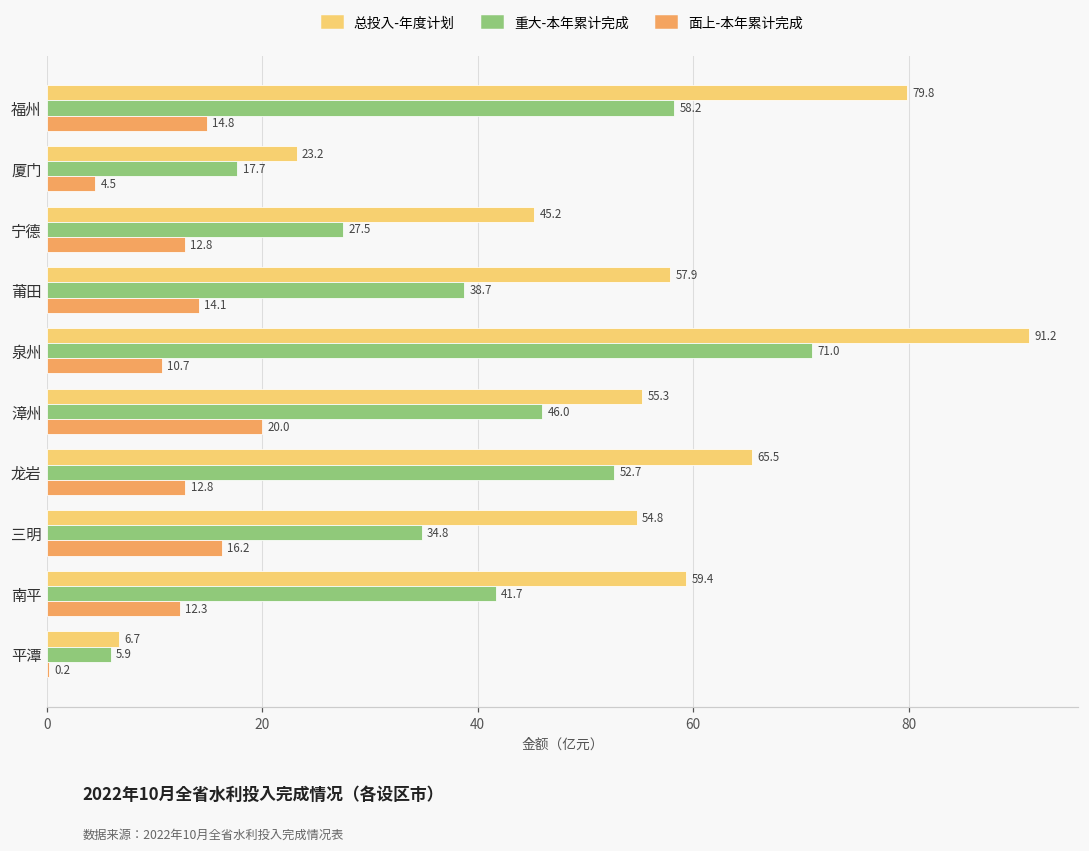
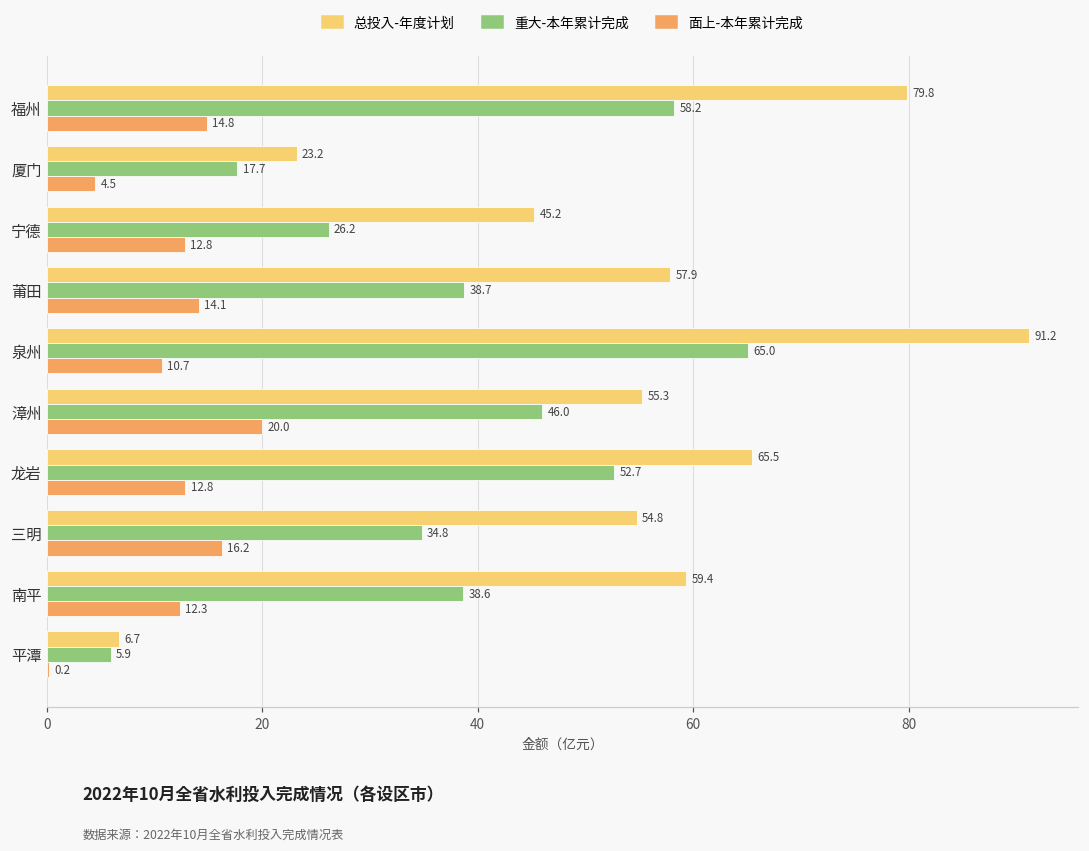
重大-本年累计完成, 宁德: 27.5 -> 26.2
重大-本年累计完成, 泉州: 71.0 -> 65.0
重大-本年累计完成, 南平: 41.7 -> 38.6
